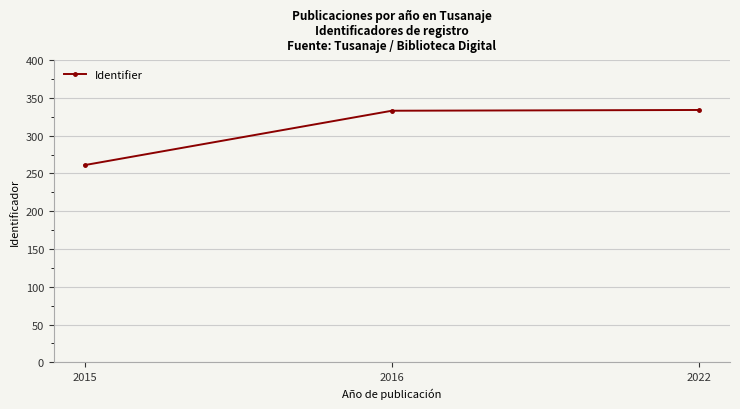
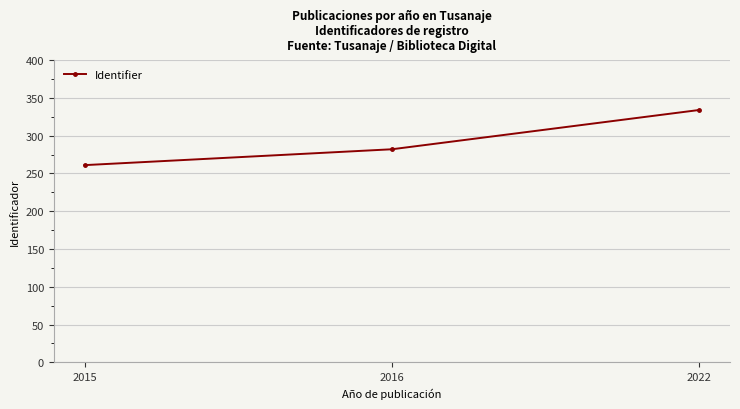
2016: 330 -> 280
